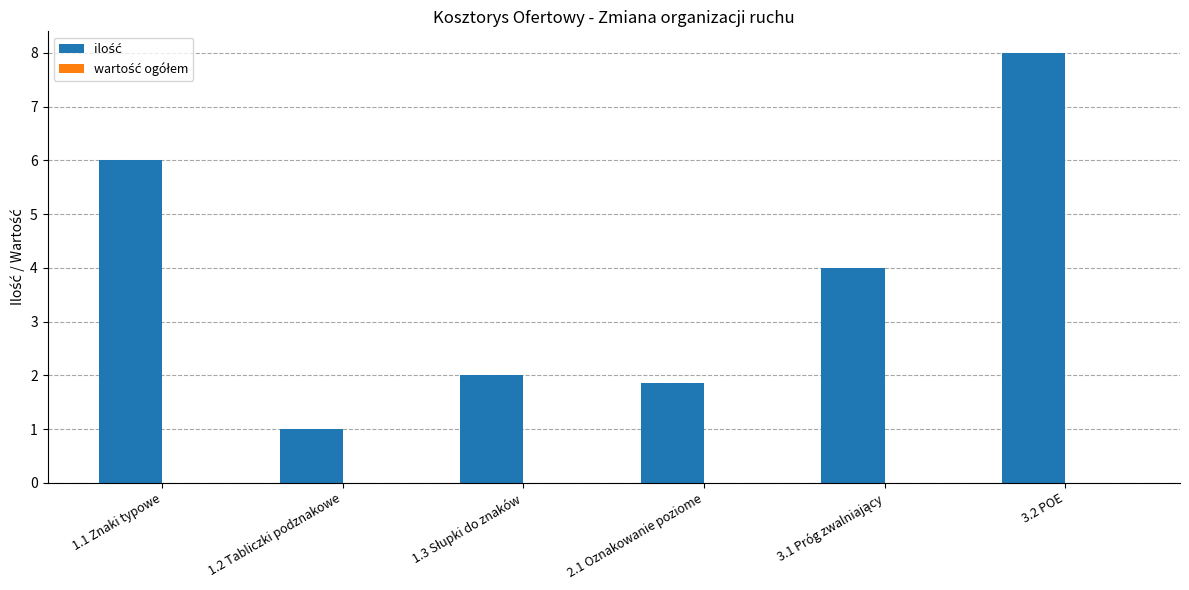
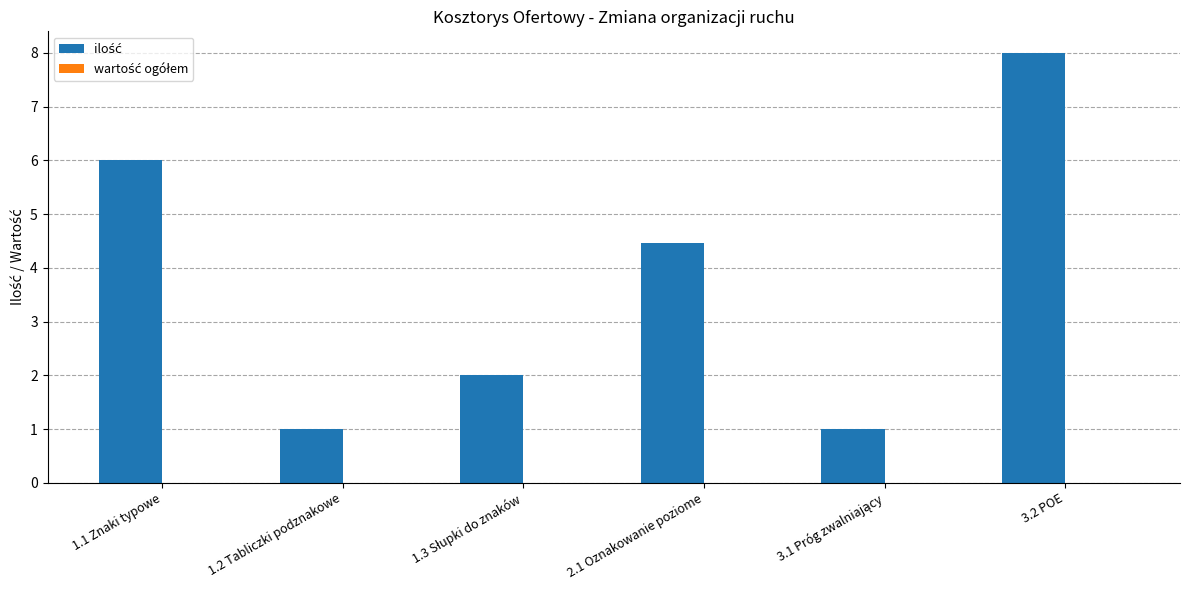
ilość, 2.1 Oznakowanie poziome: 1.9 -> 4.5
ilość, 3.1 Próg zwalniający: 4 -> 1
